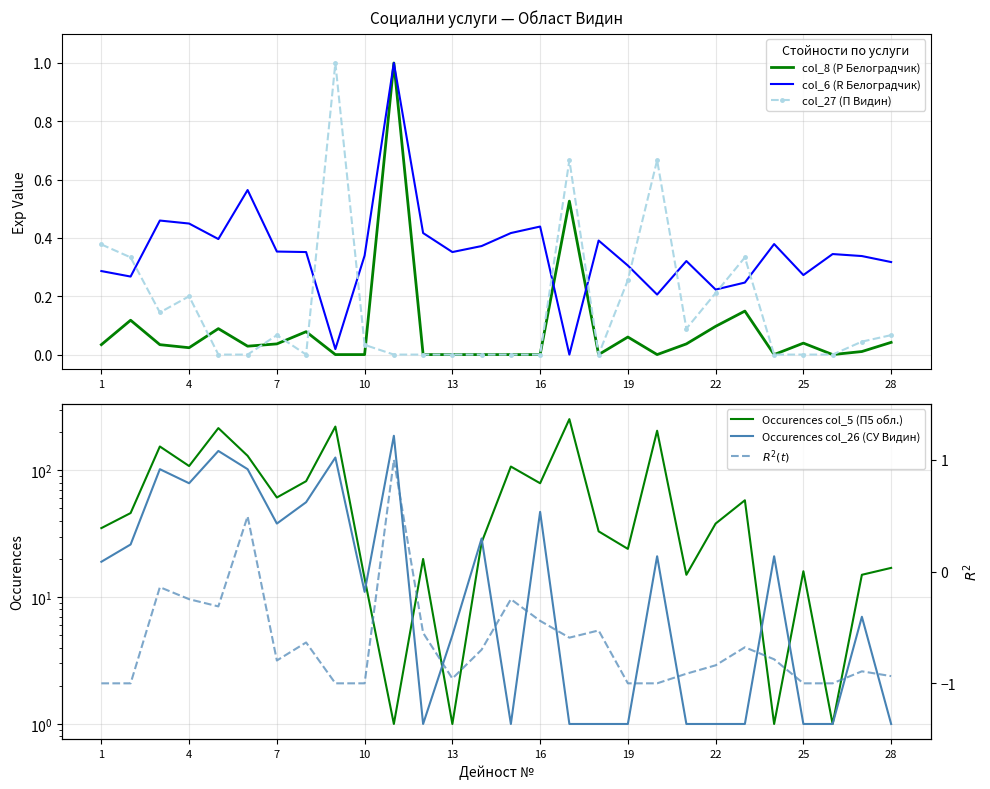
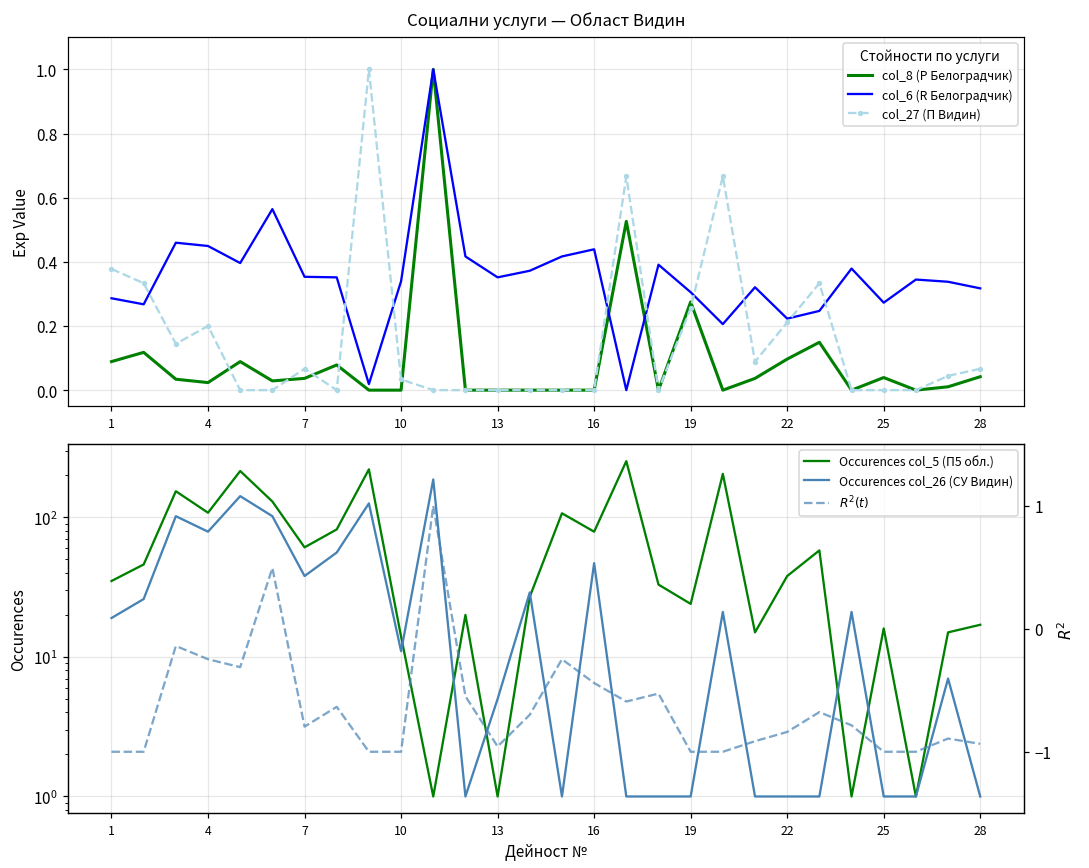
Социални услуги — Област Видин, col_8 (P Белоградчик), 1: 0.03 -> 0.09
Социални услуги — Област Видин, col_8 (P Белоградчик), 19: 0.06 -> 0.27
